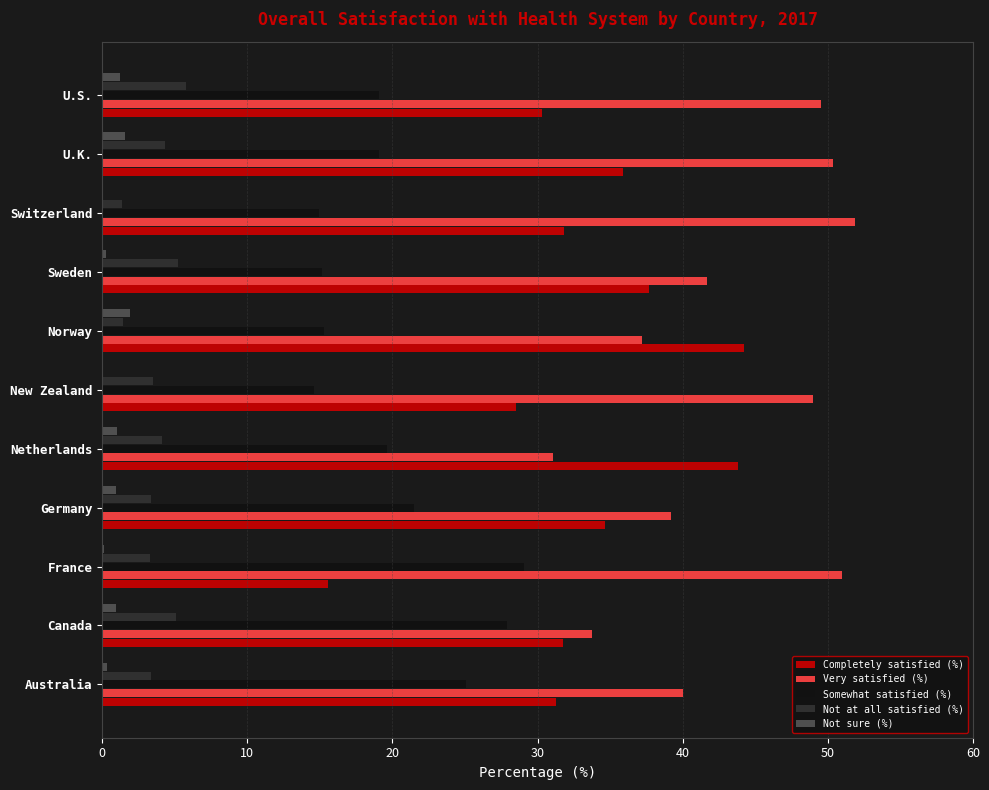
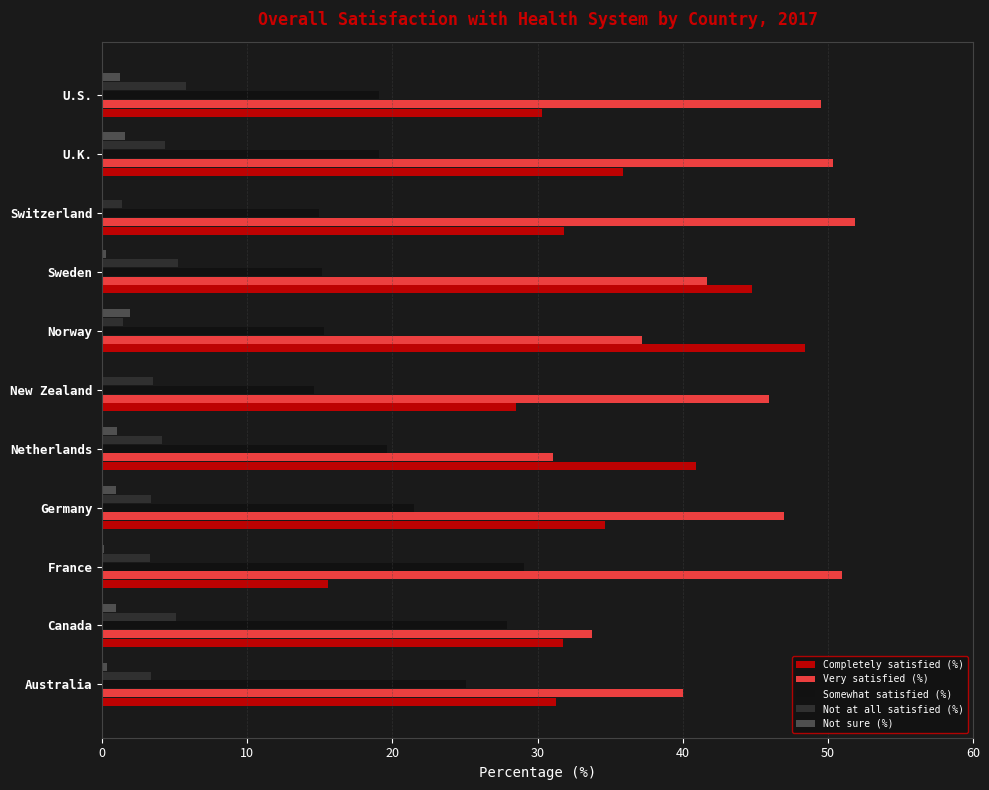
Completely satisfied (%), Sweden: 37.7 -> 44.8
Completely satisfied (%), Norway: 44.2 -> 48.4
Very satisfied (%), New Zealand: 49.0 -> 46.0
Completely satisfied (%), Netherlands: 43.8 -> 40.9
Very satisfied (%), Germany: 39.2 -> 47.0
